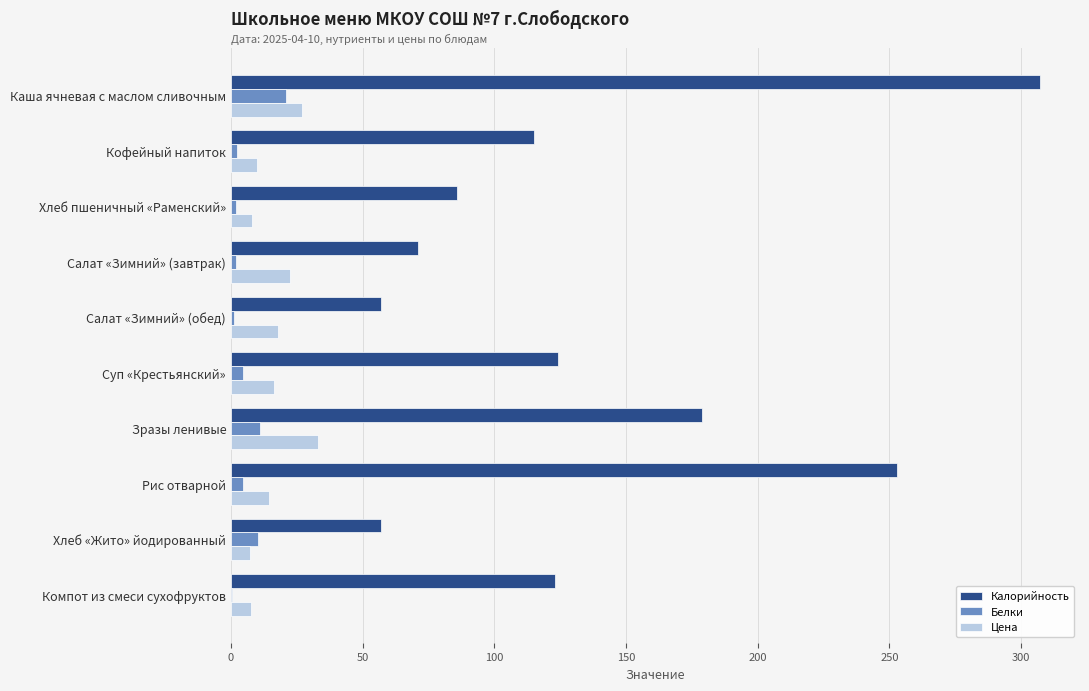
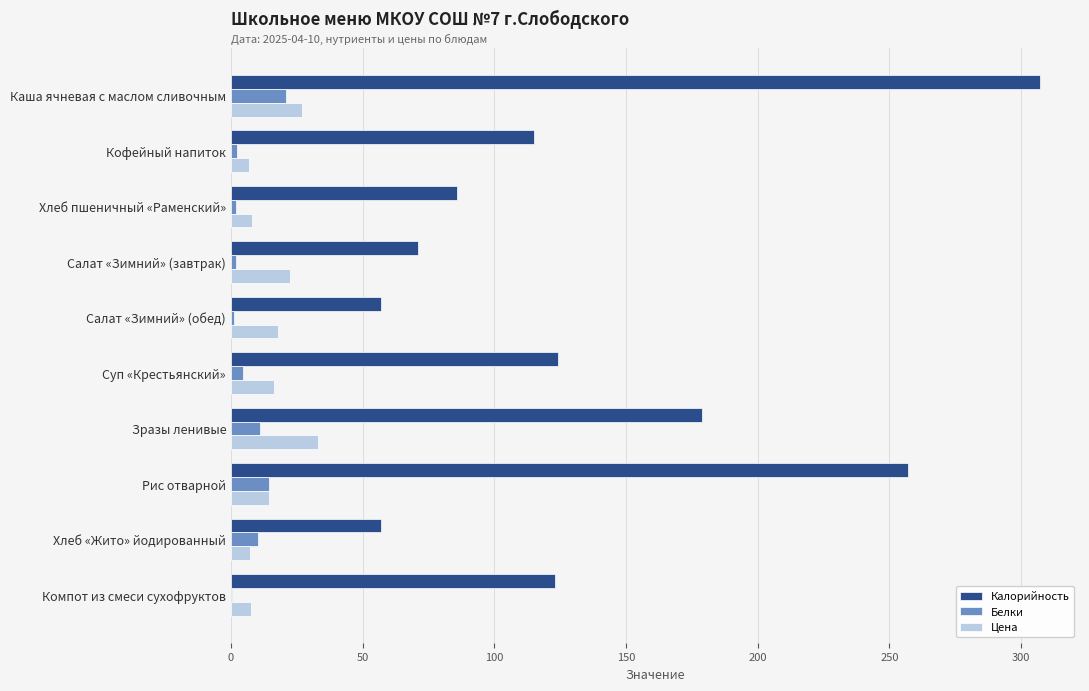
Цена, Кофейный напиток: 10 -> 7
Калорийность, Рис отварной: 253 -> 257
Белки, Рис отварной: 5 -> 15
